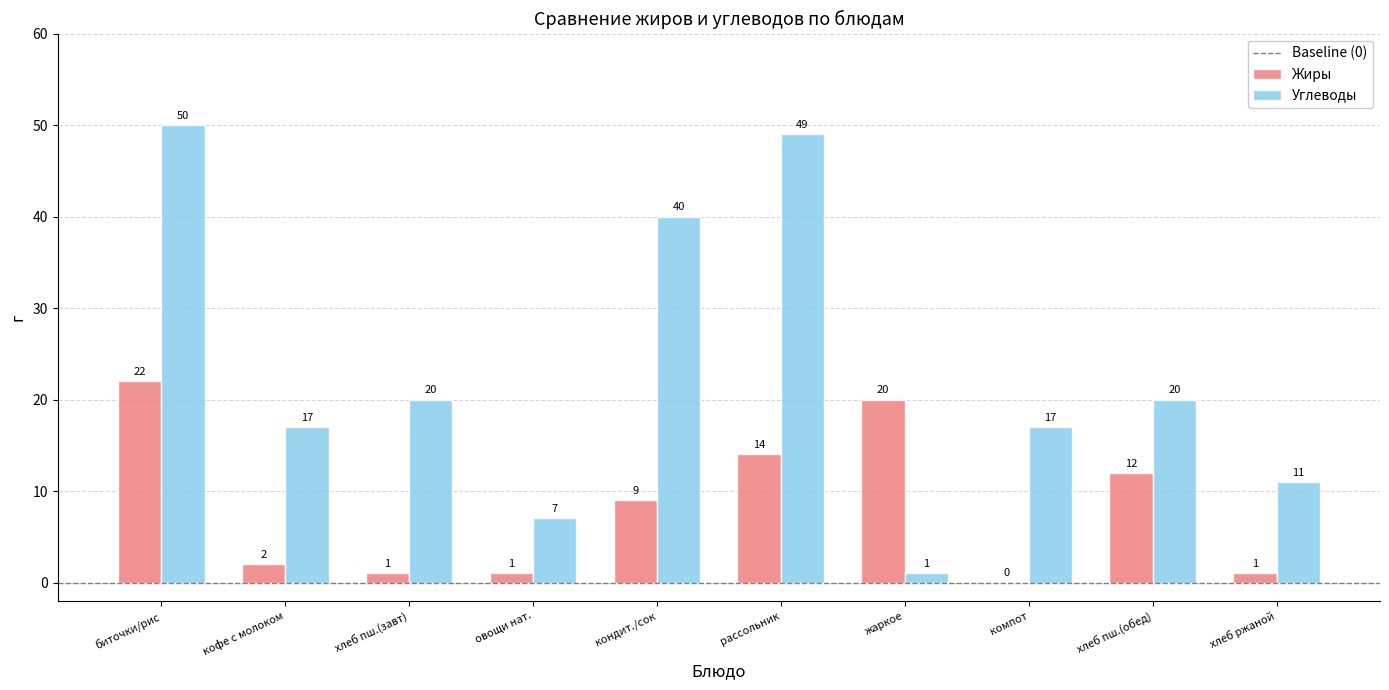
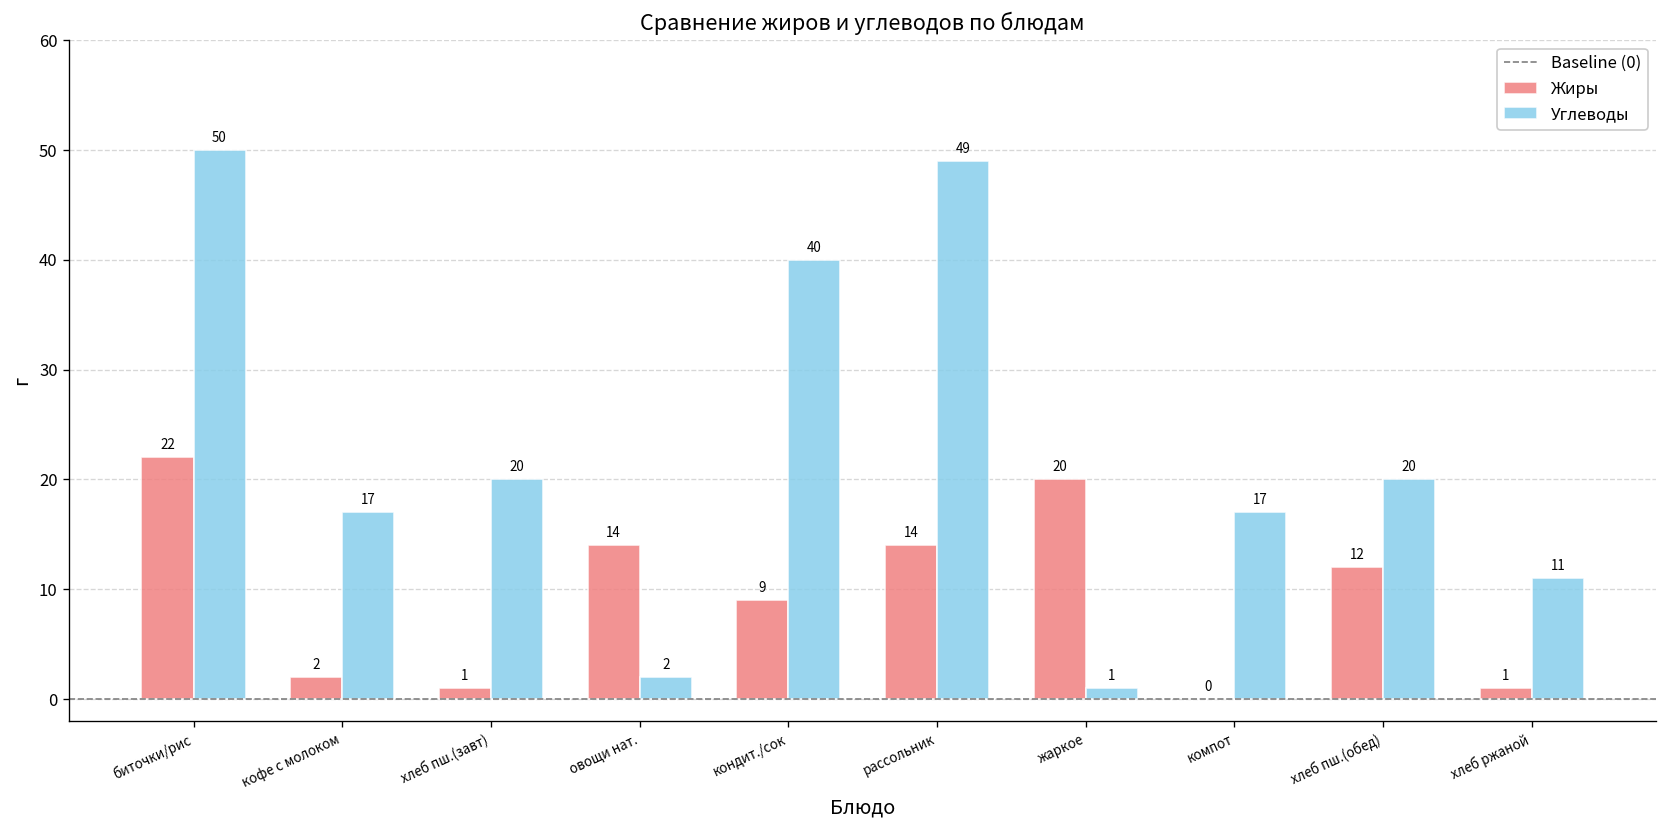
Жиры, овощи нат.: 1 -> 14
Углеводы, овощи нат.: 7 -> 2
